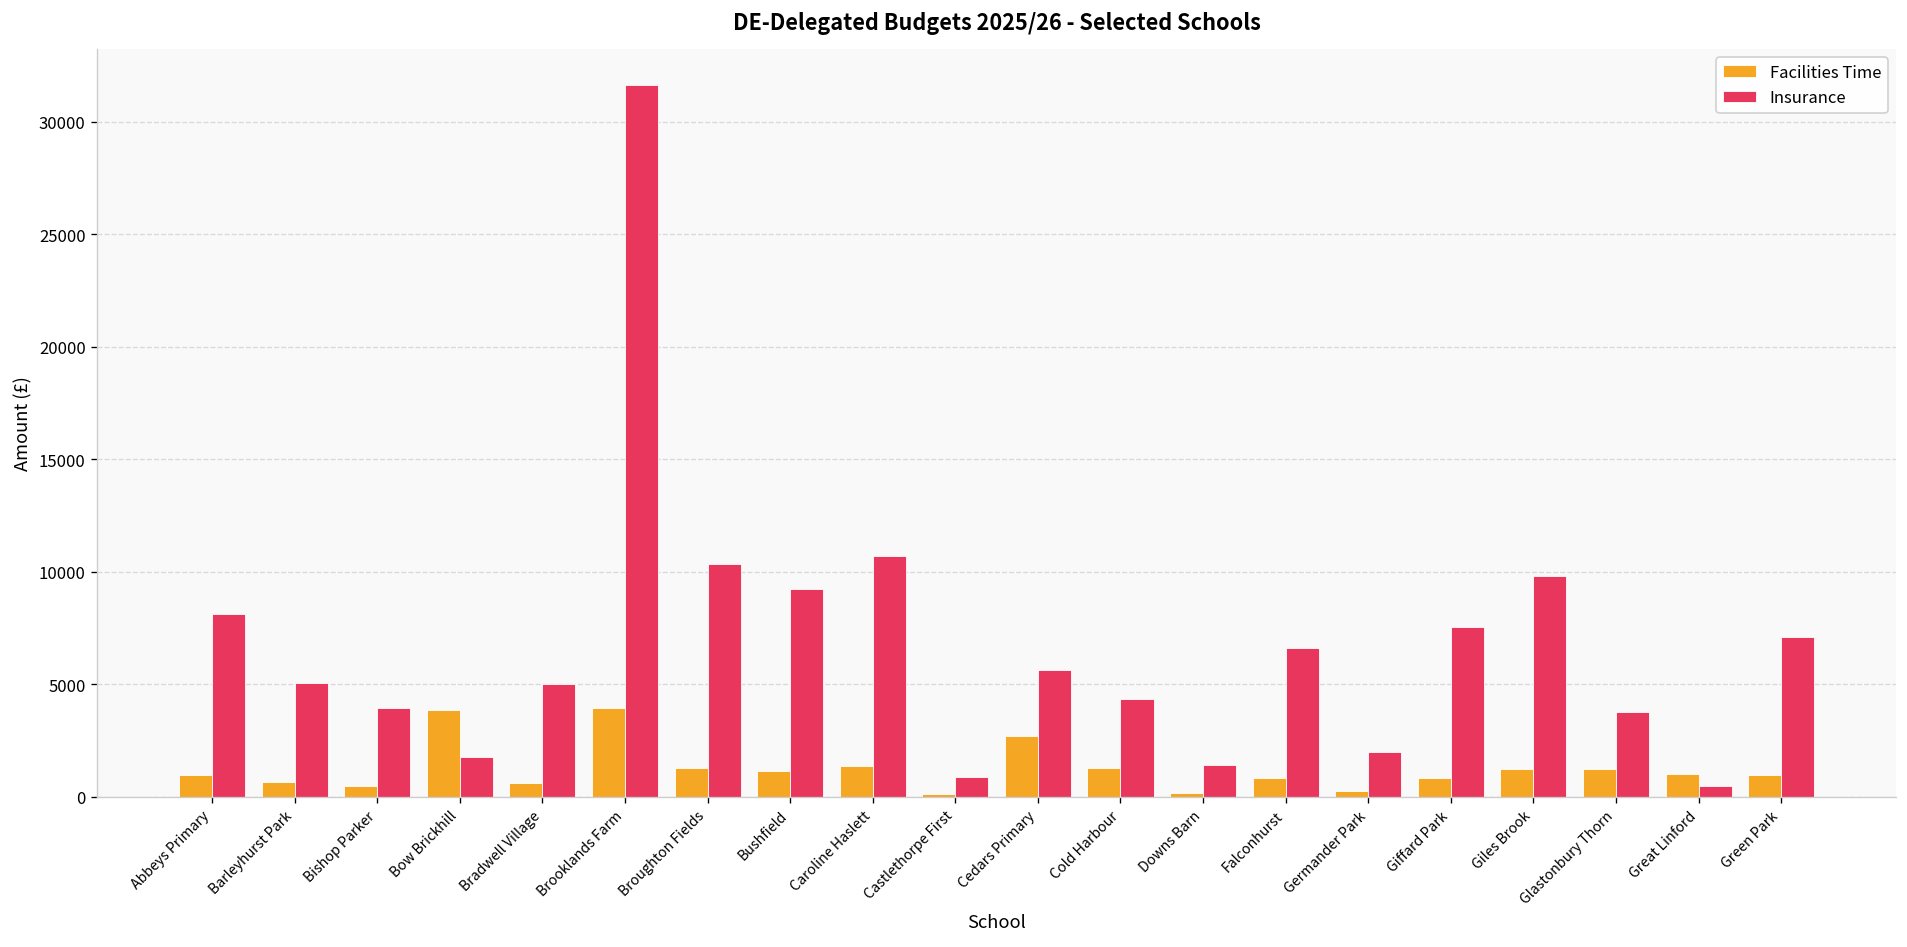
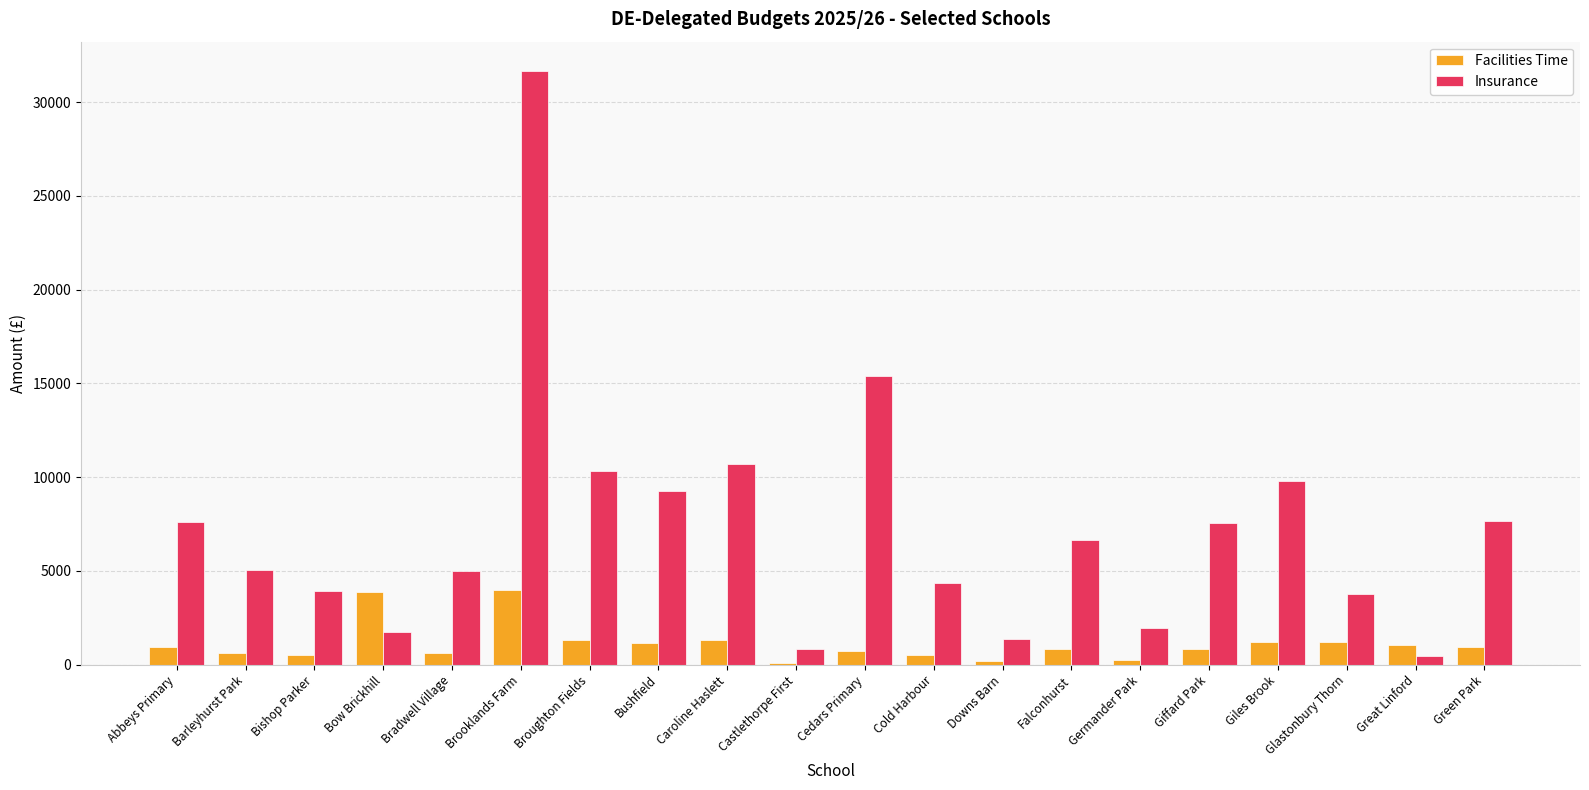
Insurance, Abbeys Primary: 8100 -> 7600
Facilities Time, Cedars Primary: 2700 -> 700
Insurance, Cedars Primary: 5600 -> 15400
Facilities Time, Cold Harbour: 1300 -> 500
Insurance, Green Park: 7100 -> 7700
